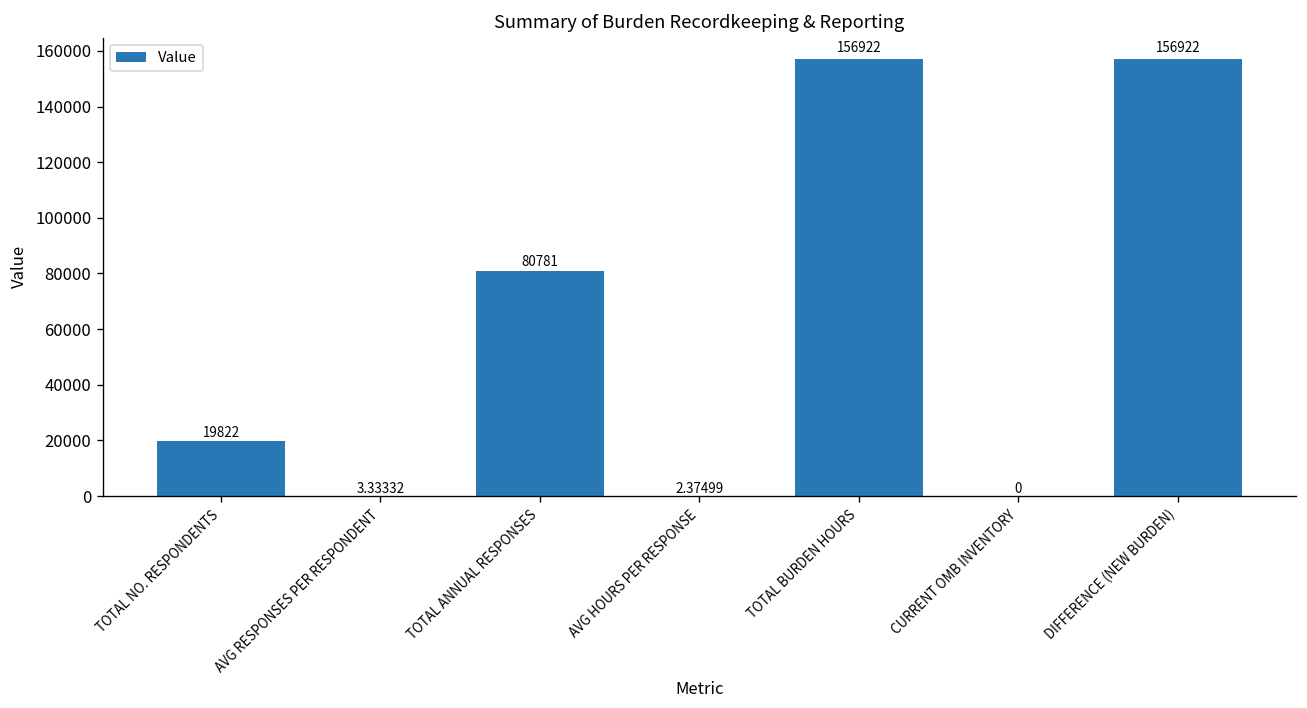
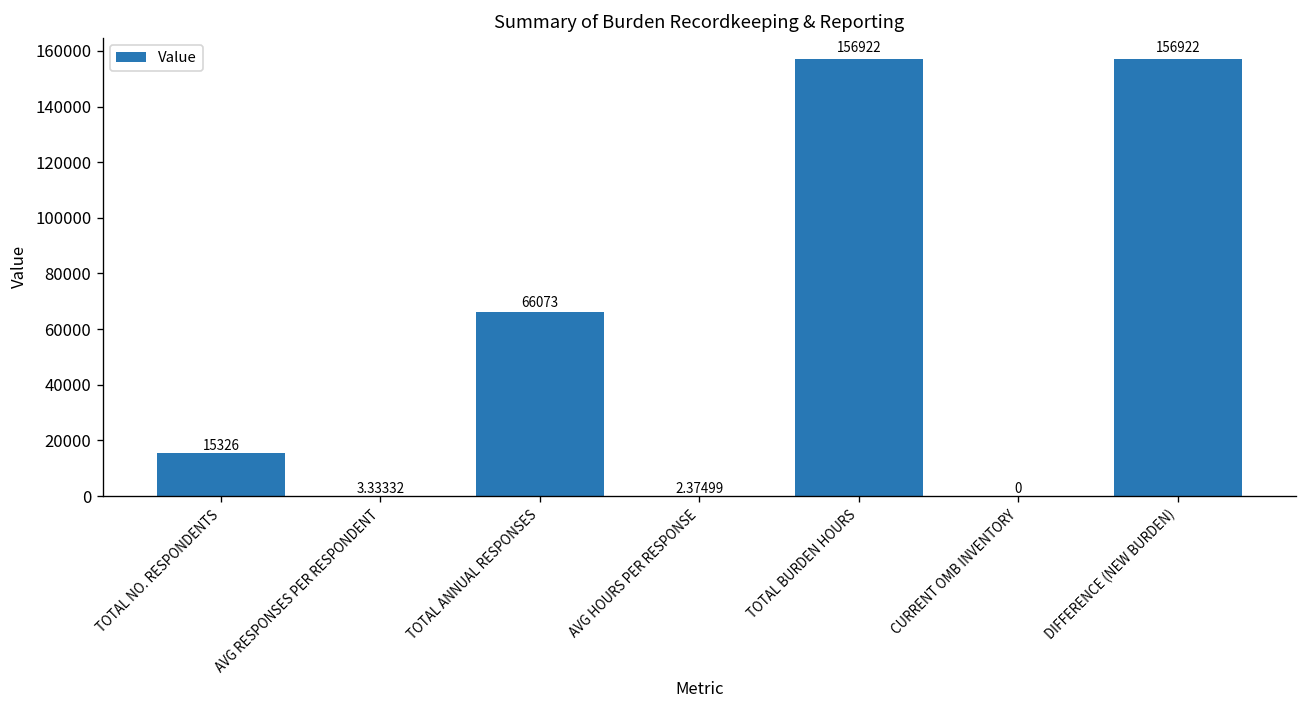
TOTAL NO. RESPONDENTS: 19822 -> 15326
TOTAL ANNUAL RESPONSES: 80781 -> 66073
